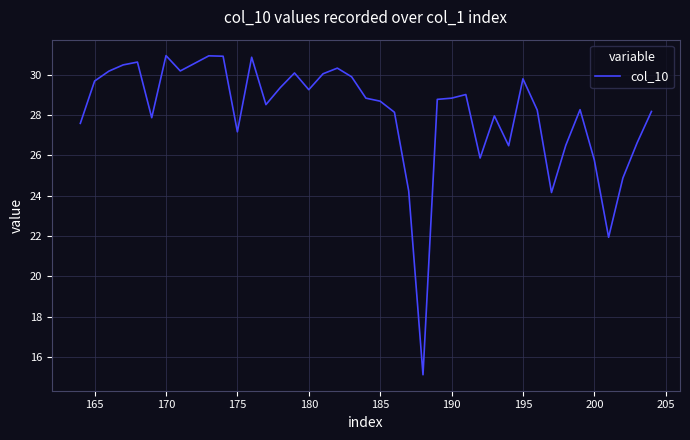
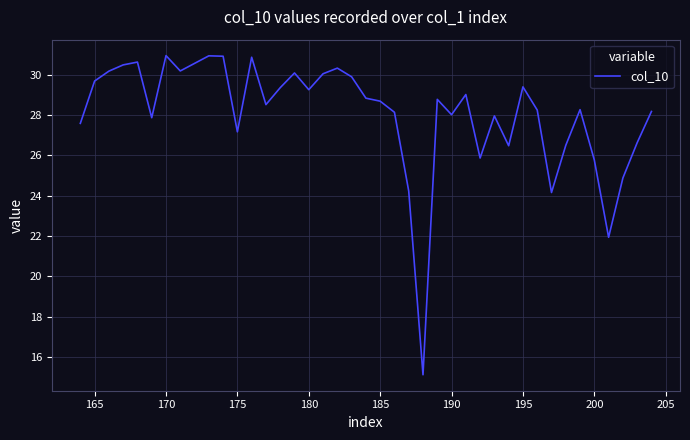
190: 28.8 -> 28.0
195: 29.8 -> 29.4
